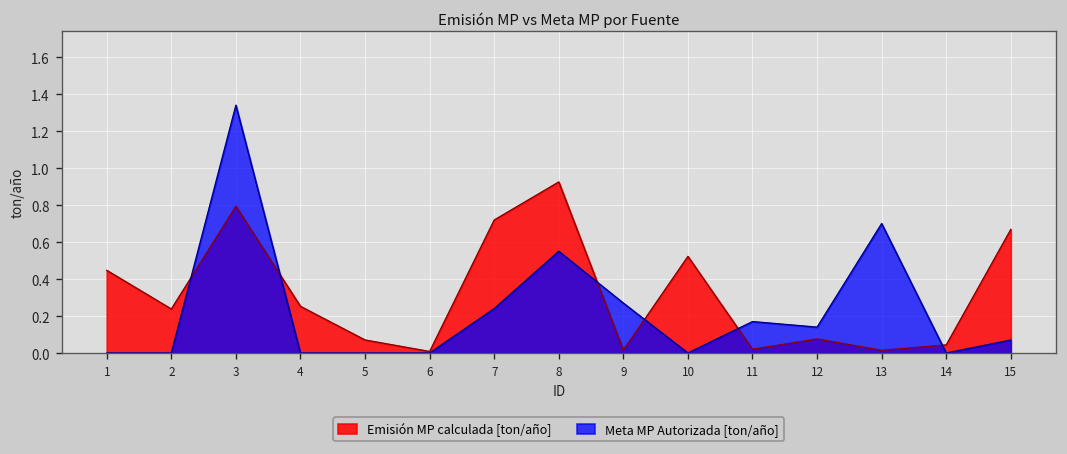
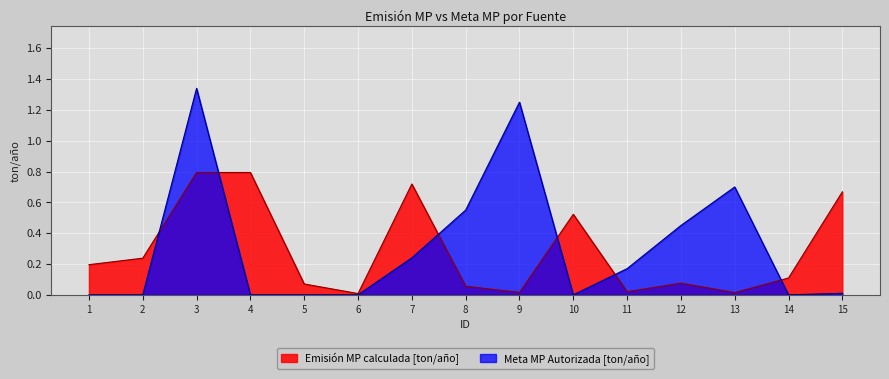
Emisión MP calculada [ton/año], 1: 0.45 -> 0.20
Emisión MP calculada [ton/año], 4: 0.25 -> 0.79
Emisión MP calculada [ton/año], 8: 0.92 -> 0.06
Meta MP Autorizada [ton/año], 9: 0.27 -> 1.25
Meta MP Autorizada [ton/año], 12: 0.14 -> 0.45
Emisión MP calculada [ton/año], 14: 0.04 -> 0.11
Meta MP Autorizada [ton/año], 15: 0.07 -> 0.01
